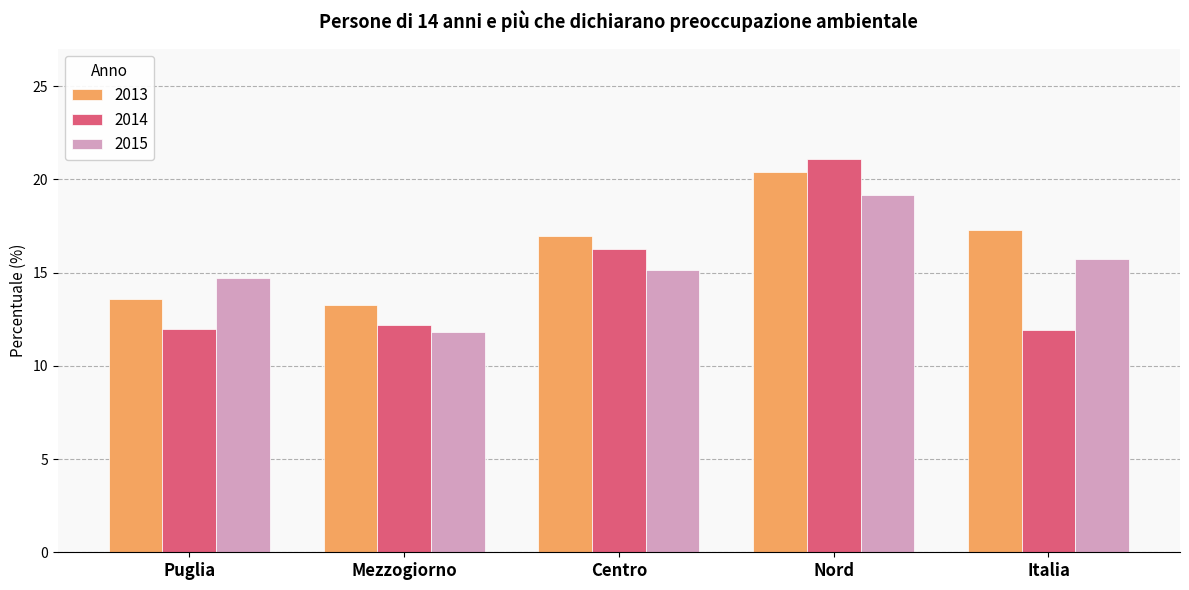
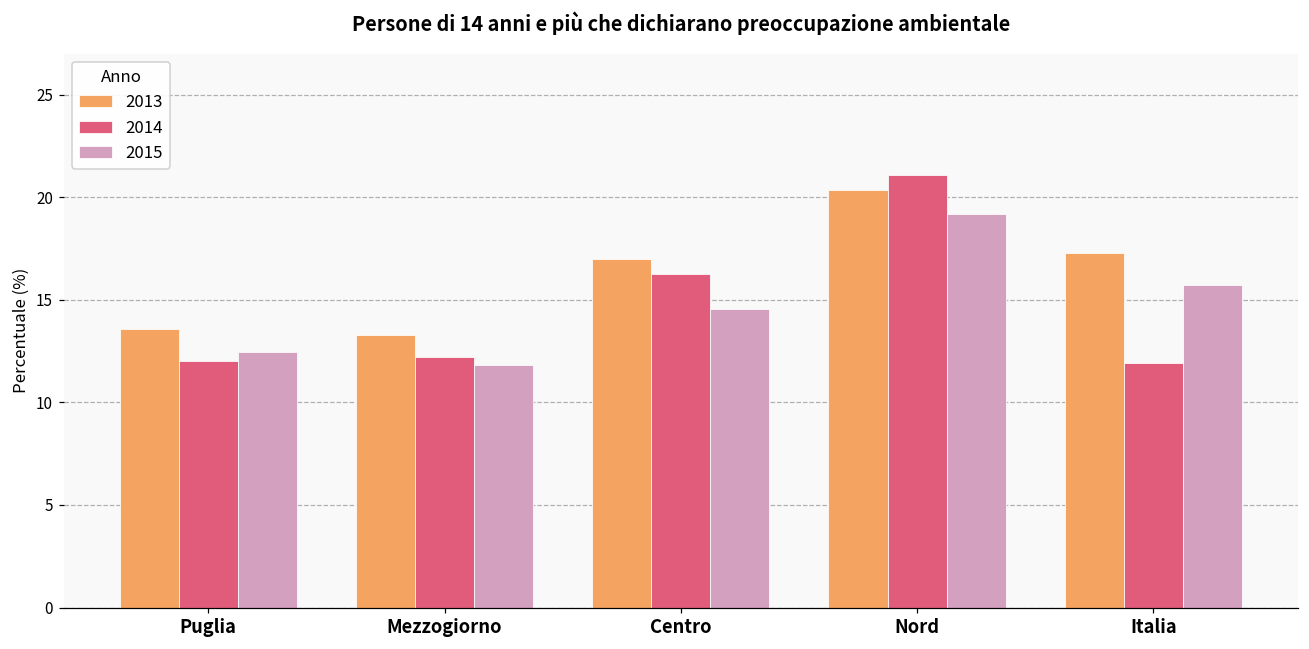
2015, Puglia: 14.7 -> 12.5
2015, Centro: 15.2 -> 14.5
